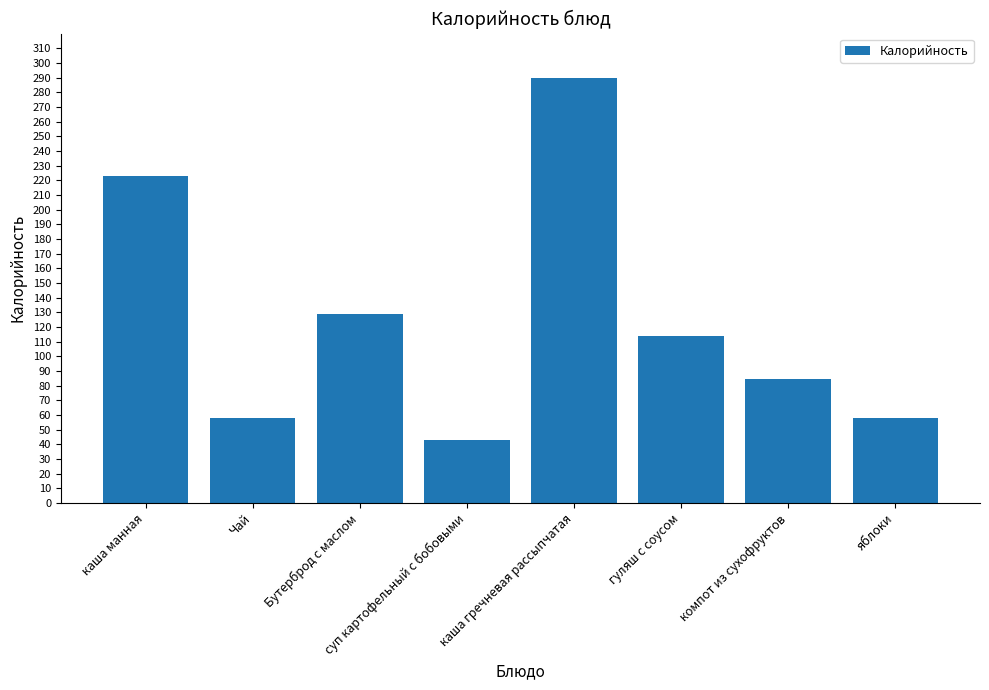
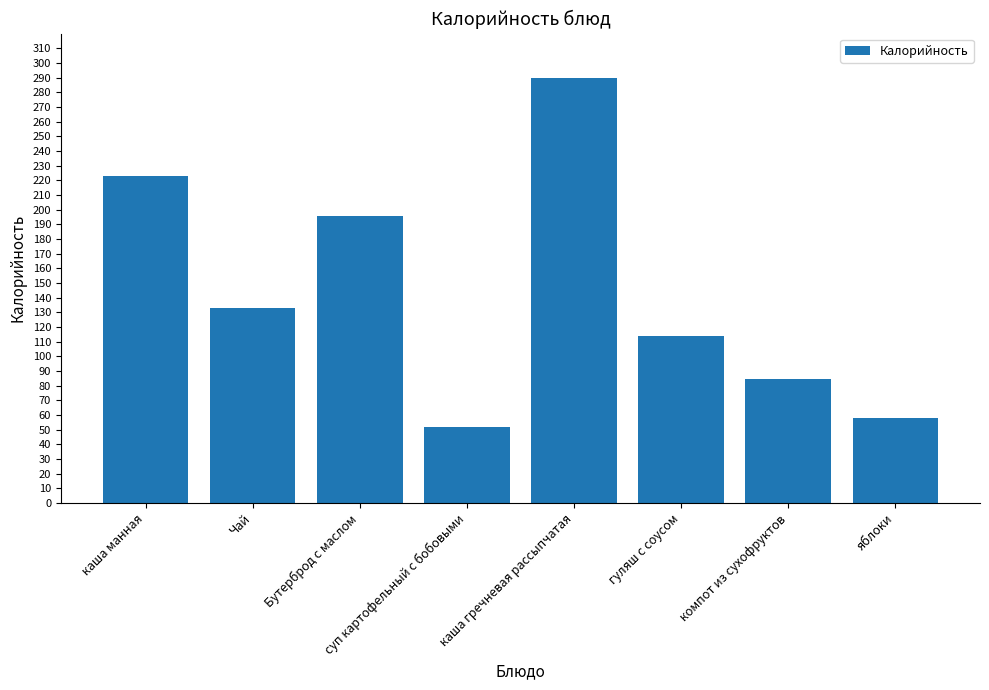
Чай: 58 -> 133
Бутерброд с маслом: 129 -> 196
суп картофельный с бобовыми: 43 -> 52
